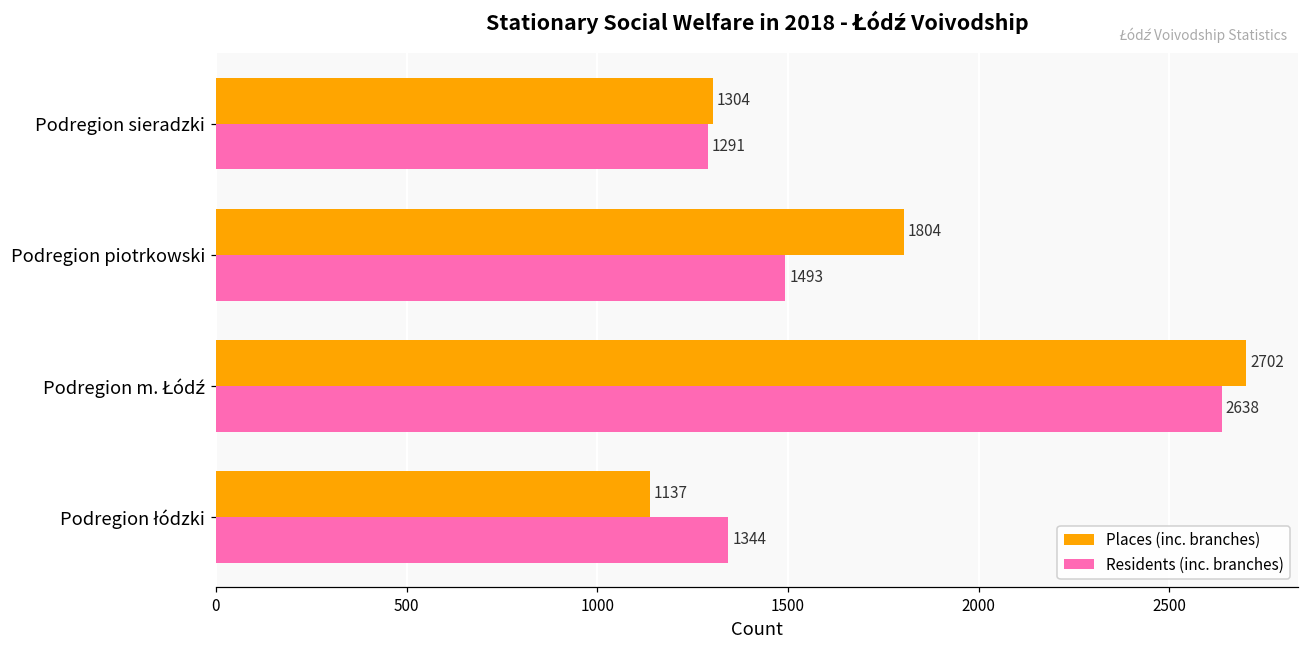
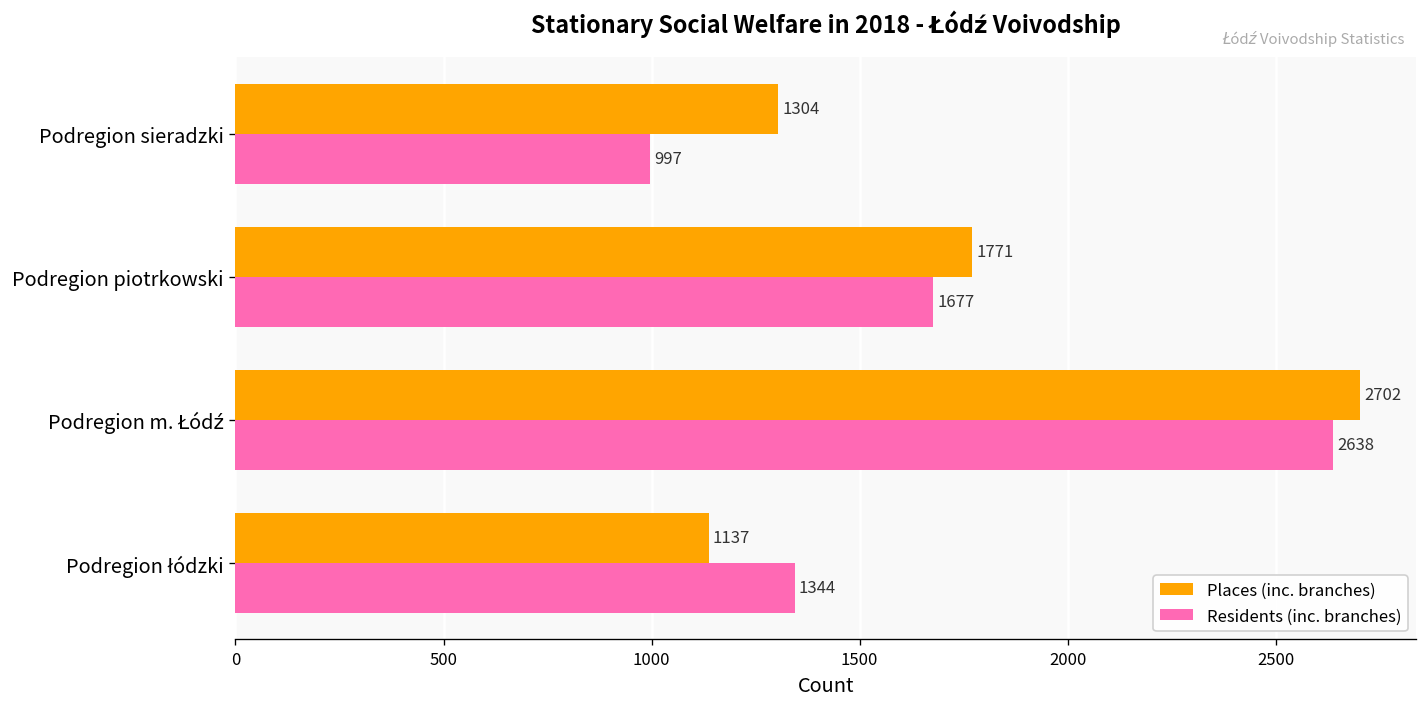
Residents (inc. branches), Podregion sieradzki: 1291 -> 997
Places (inc. branches), Podregion piotrkowski: 1804 -> 1771
Residents (inc. branches), Podregion piotrkowski: 1493 -> 1677
